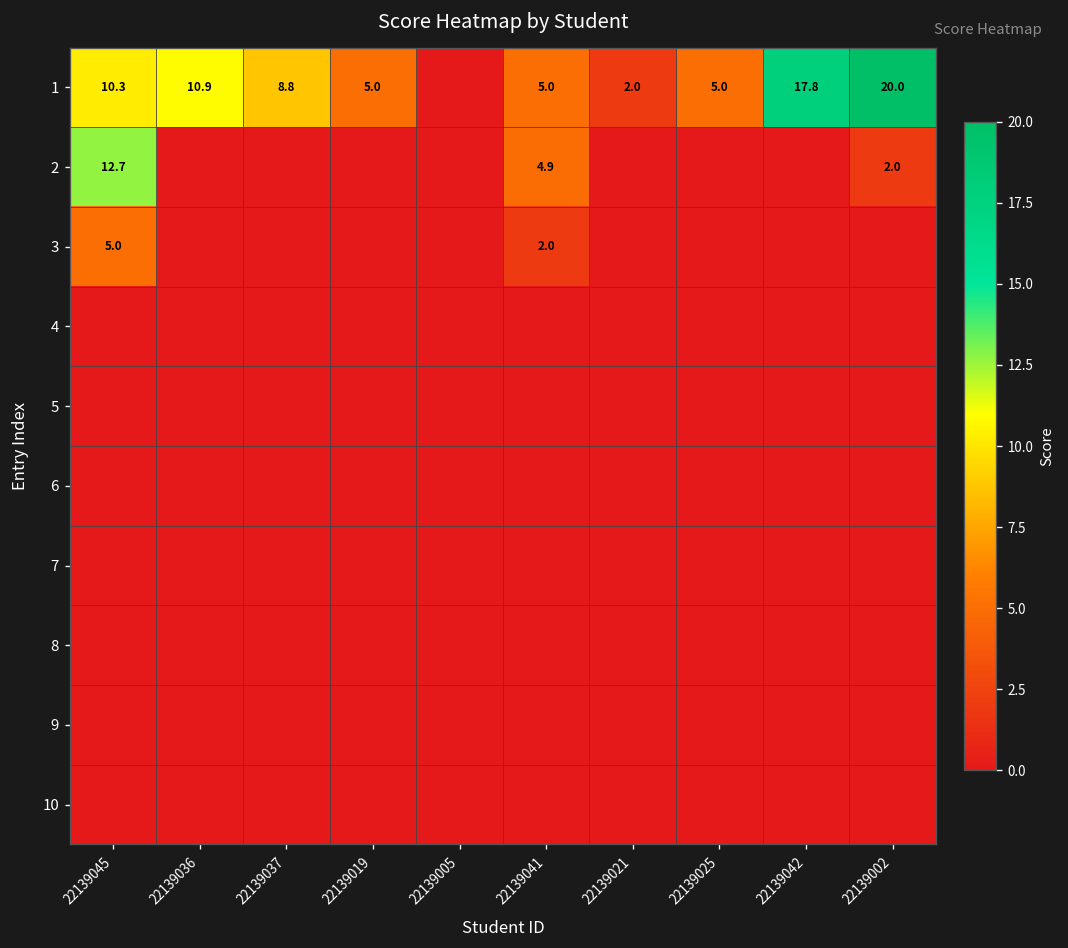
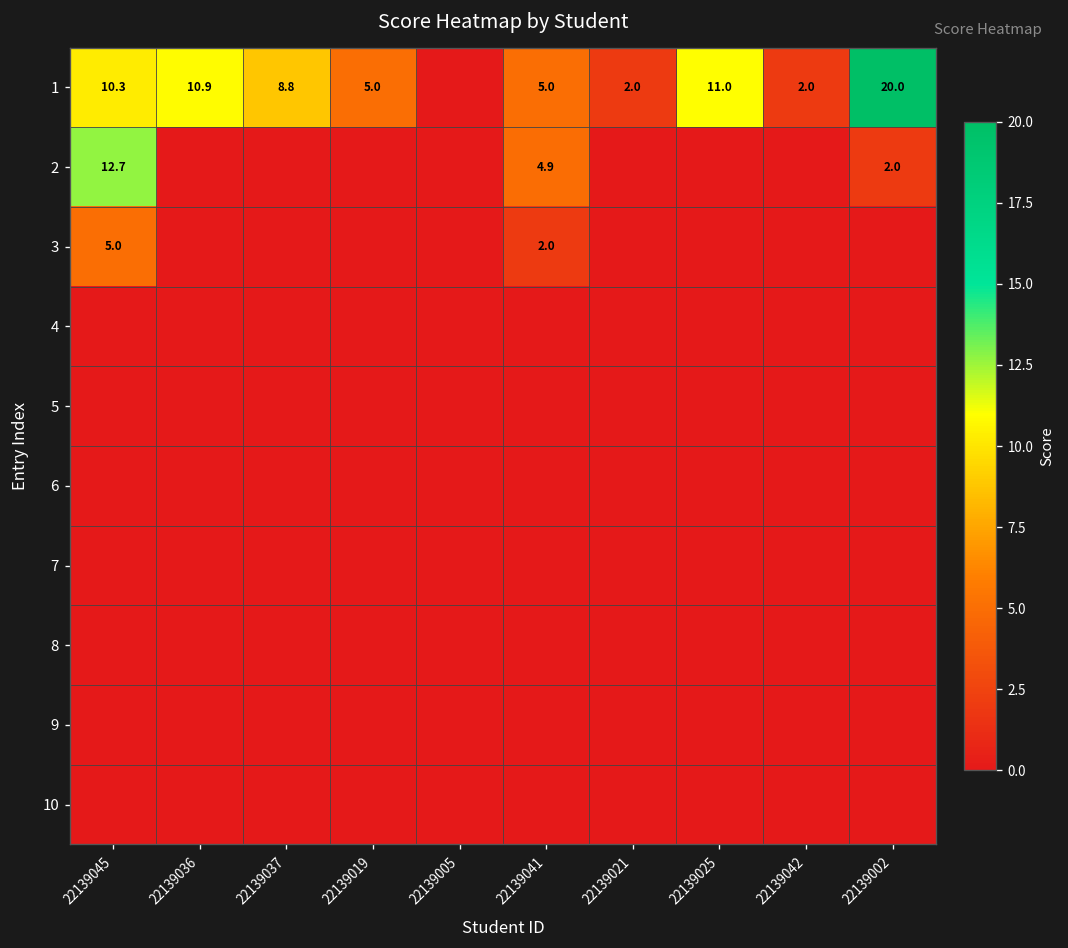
1, 22139025: 5.0 -> 11.0
1, 22139042: 17.8 -> 2.0
